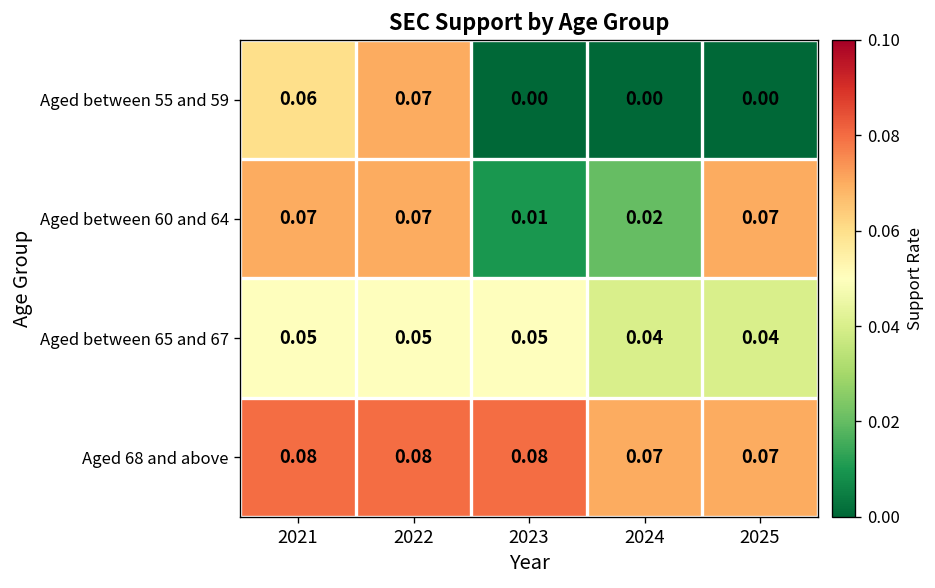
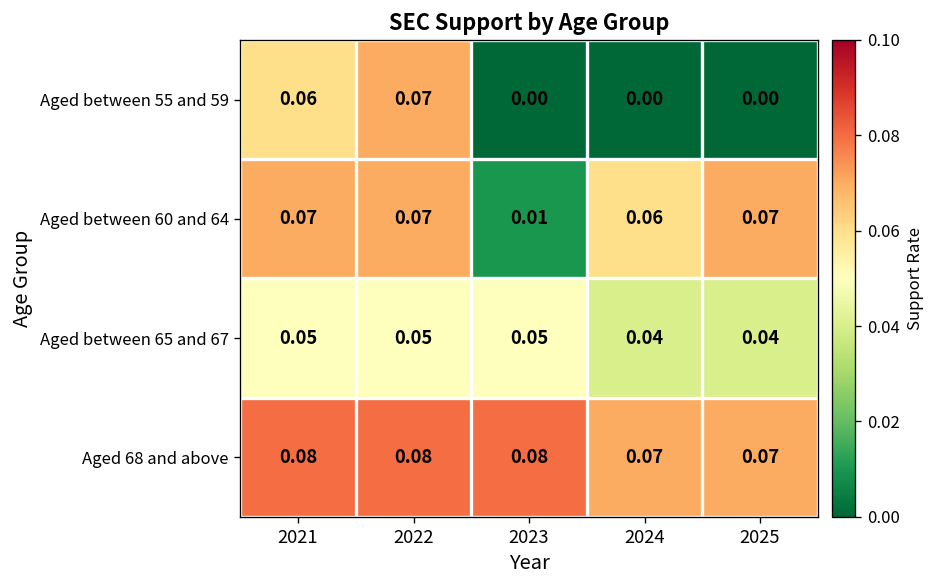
Aged between 60 and 64, 2024: 0.02 -> 0.06
